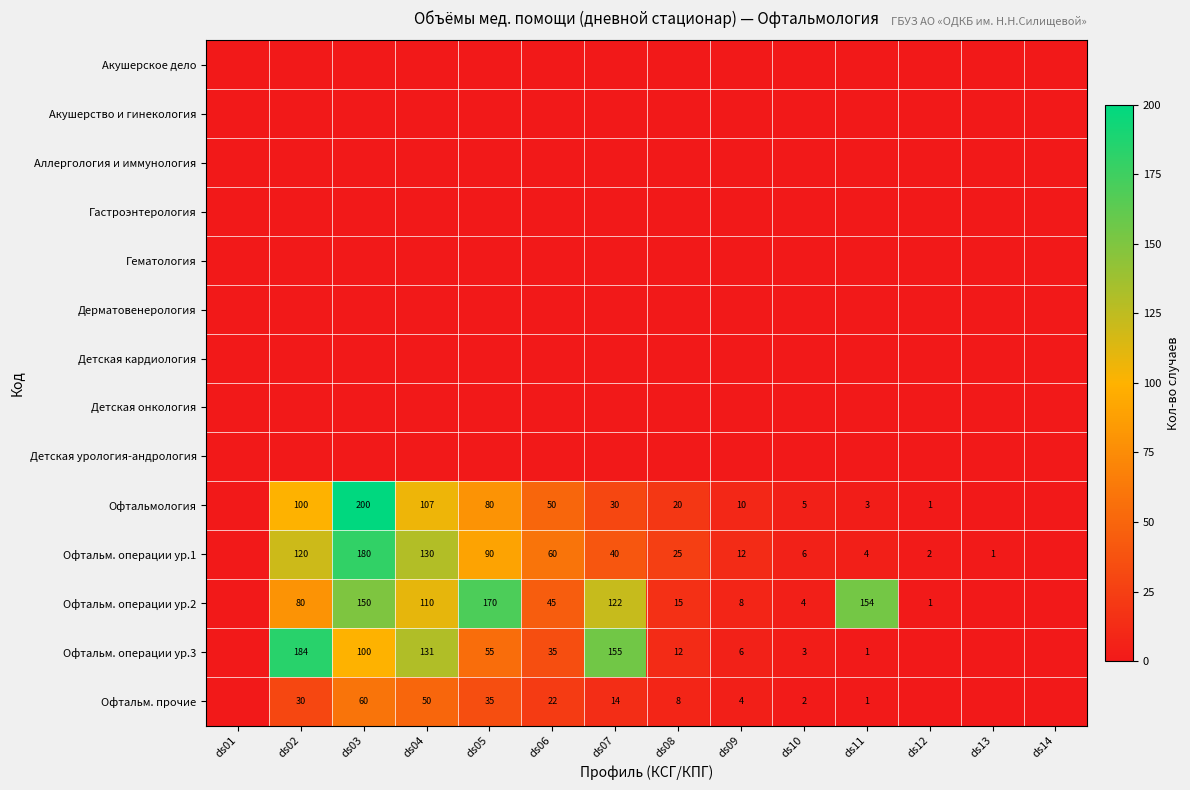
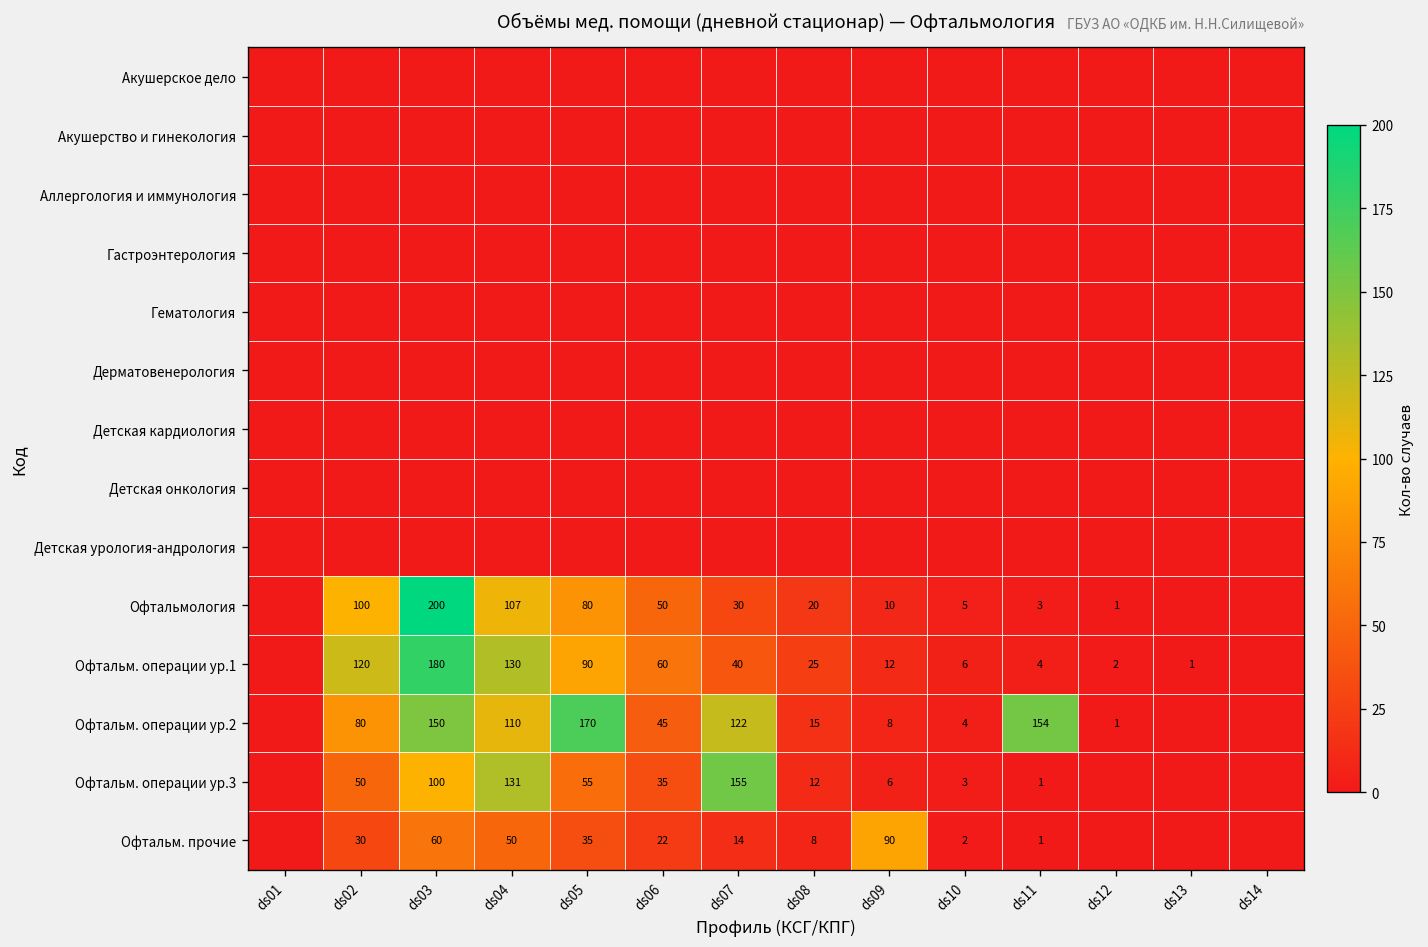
Офтальм. операции ур.3, ds02: 184 -> 50
Офтальм. прочие, ds09: 4 -> 90
